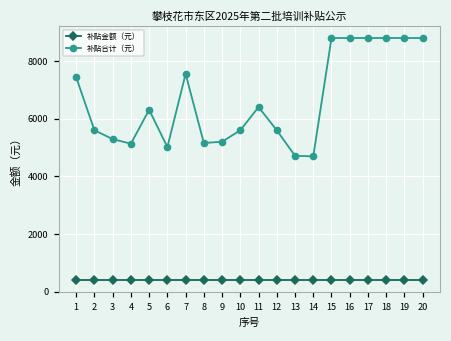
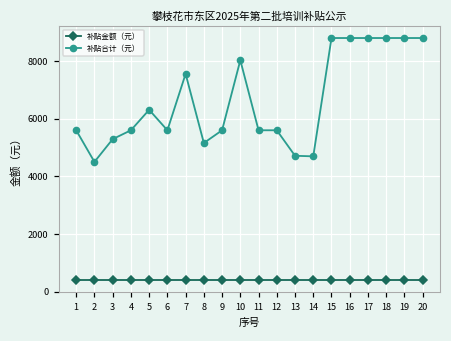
补贴合计（元）, 1: 7400 -> 5600
补贴合计（元）, 2: 5600 -> 4500
补贴合计（元）, 4: 5100 -> 5600
补贴合计（元）, 6: 5000 -> 5600
补贴合计（元）, 9: 5200 -> 5600
补贴合计（元）, 10: 5600 -> 8000
补贴合计（元）, 11: 6400 -> 5600
